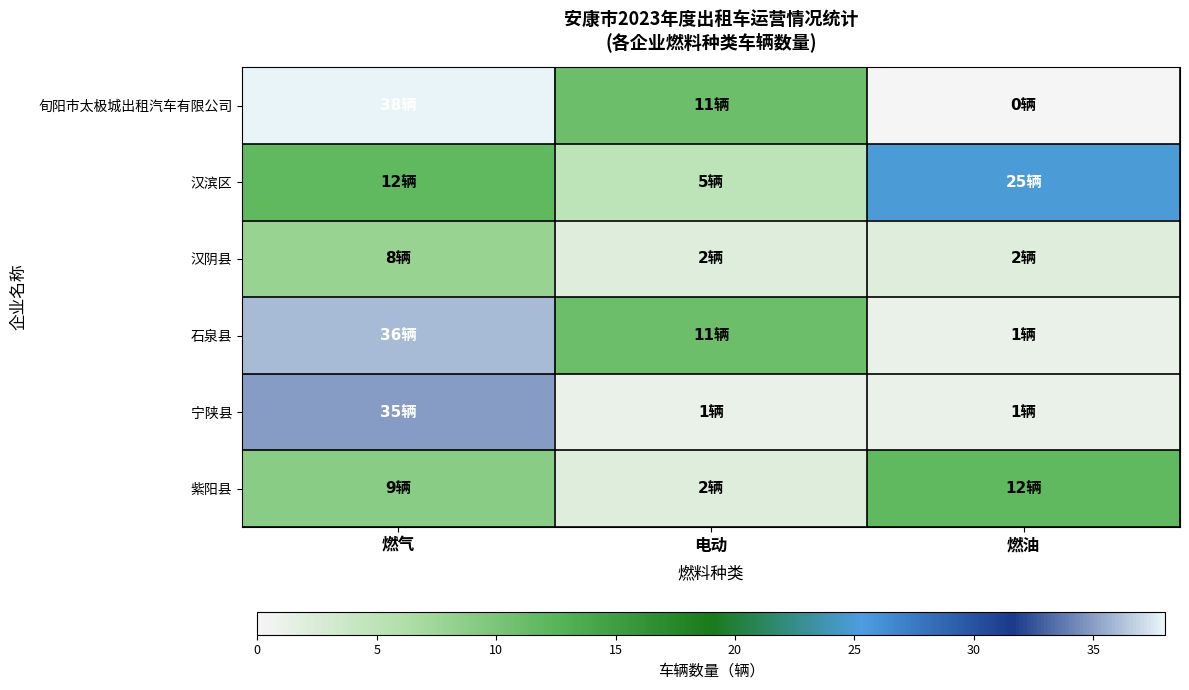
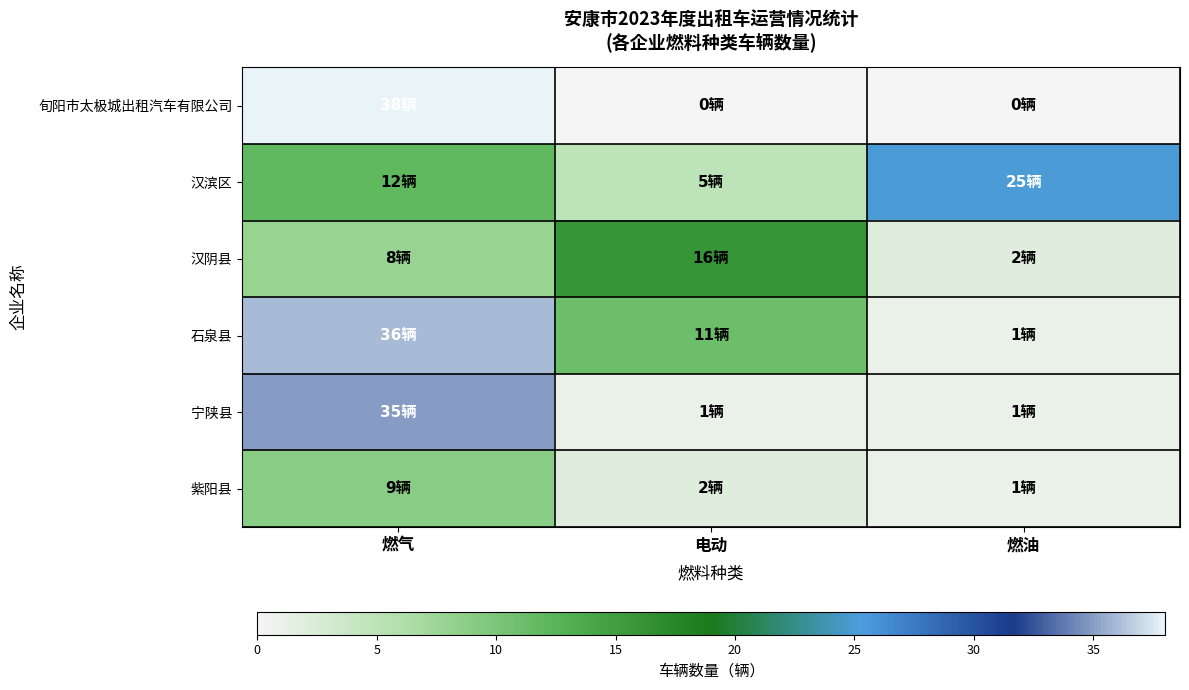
旬阳市太极城出租汽车有限公司, 电动: 11辆 -> 0辆
汉阴县, 电动: 2辆 -> 16辆
紫阳县, 燃油: 12辆 -> 1辆
